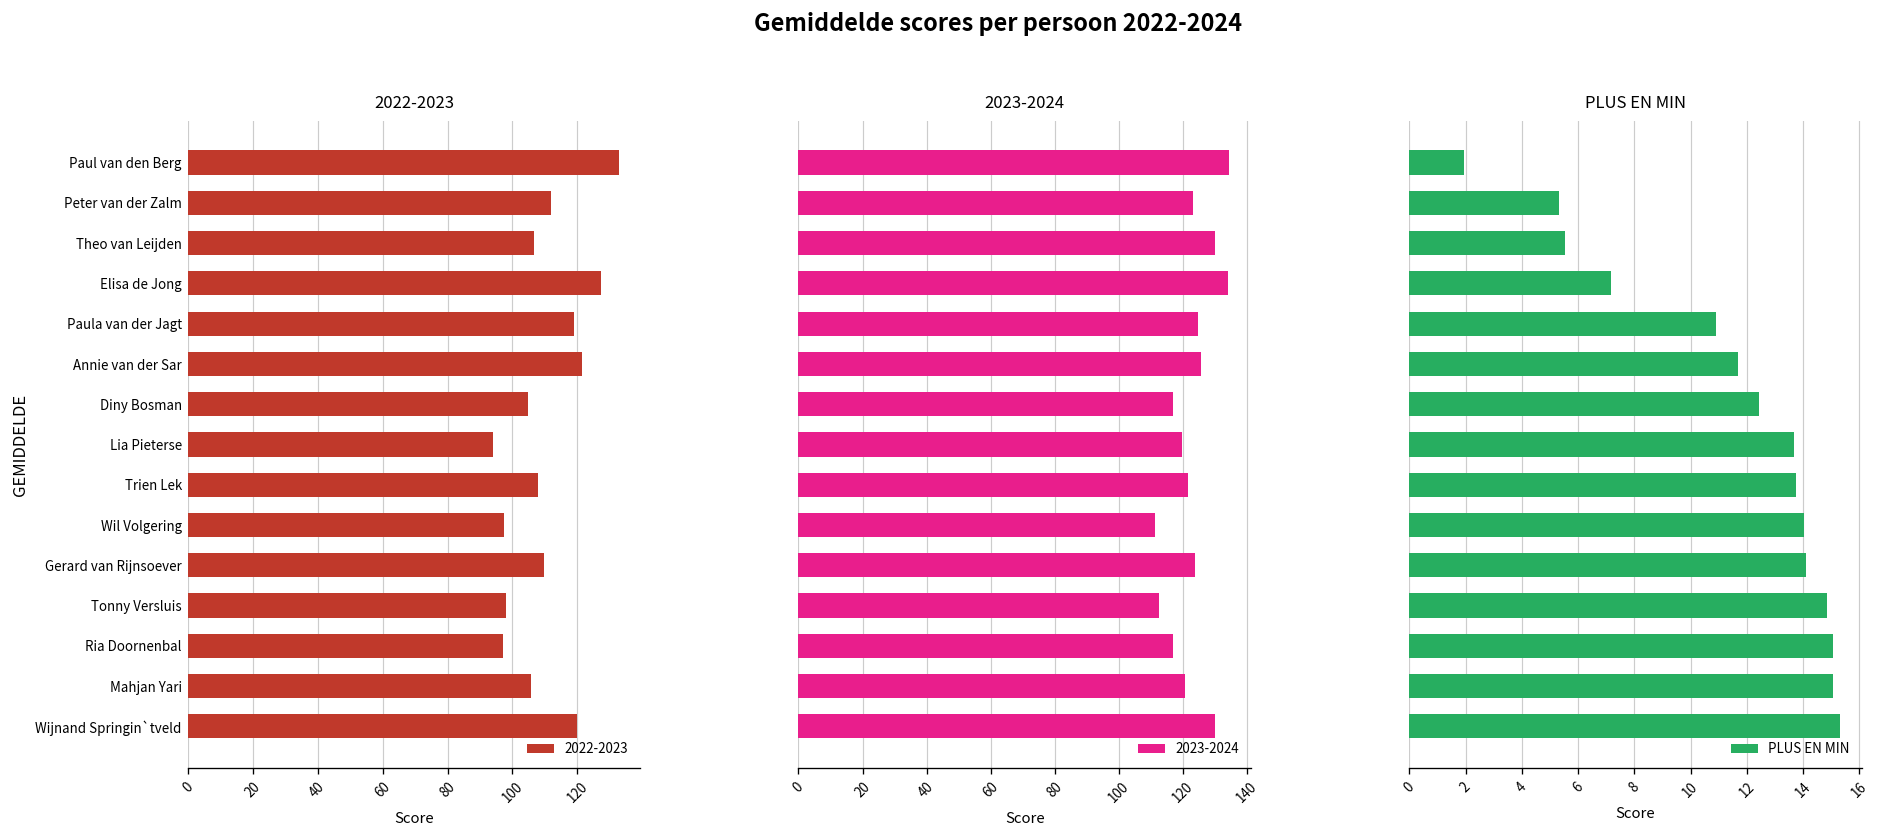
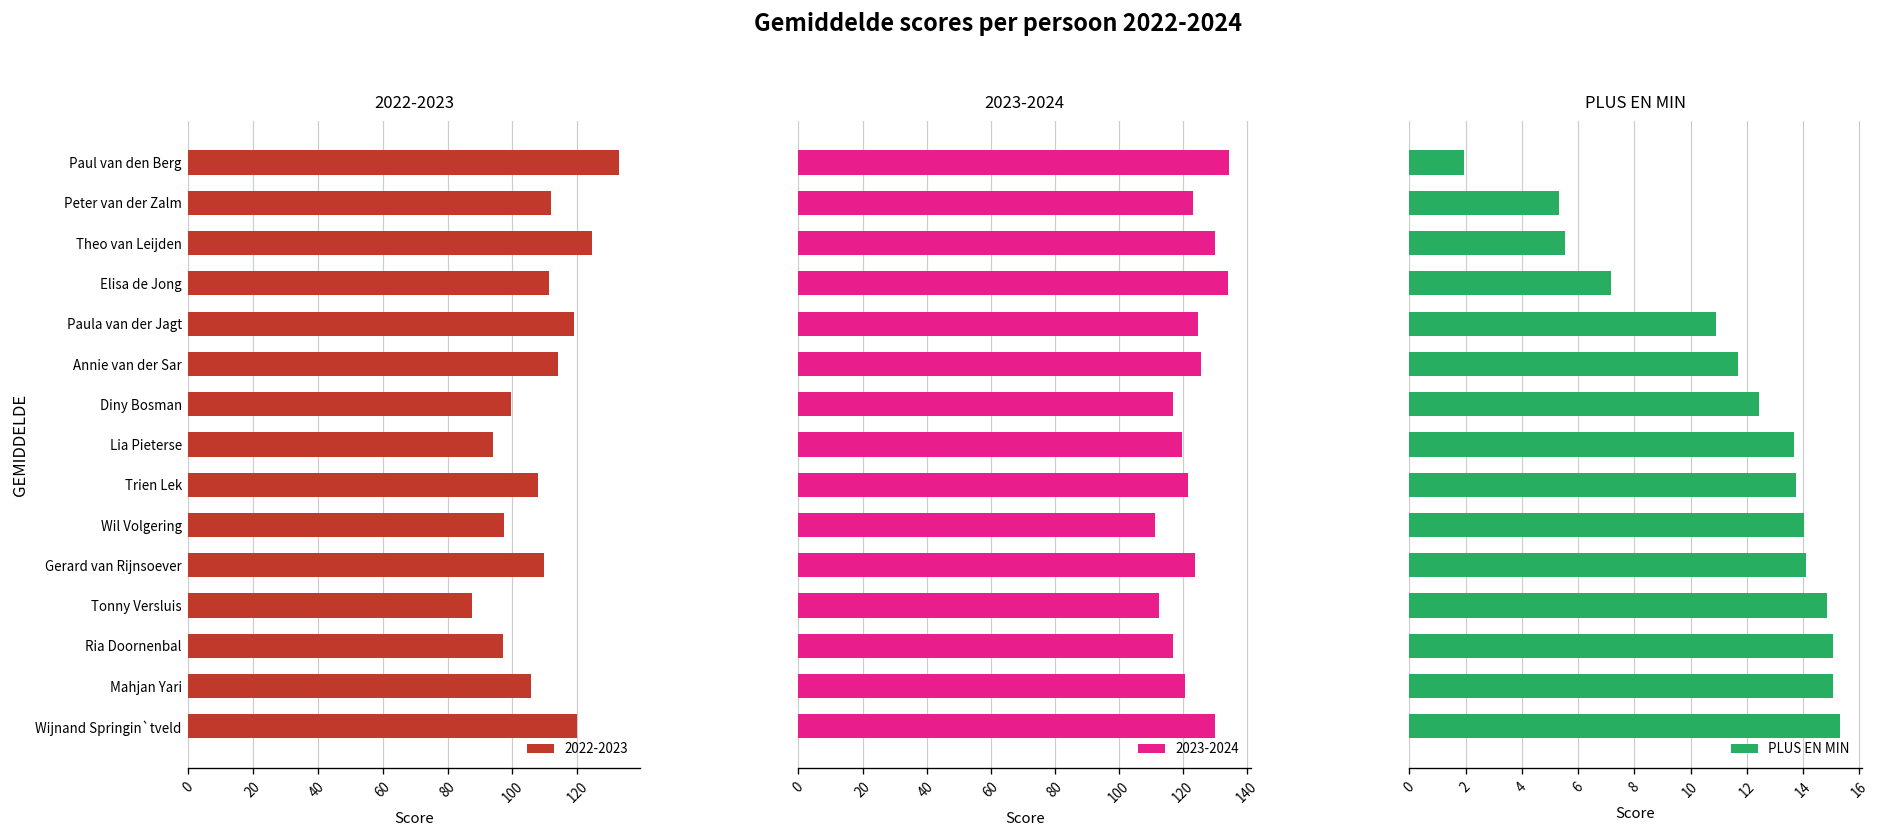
2022-2023, Theo van Leijden: 107 -> 125
2022-2023, Elisa de Jong: 127 -> 111
2022-2023, Annie van der Sar: 121 -> 114
2022-2023, Diny Bosman: 105 -> 100
2022-2023, Tonny Versluis: 98 -> 88
